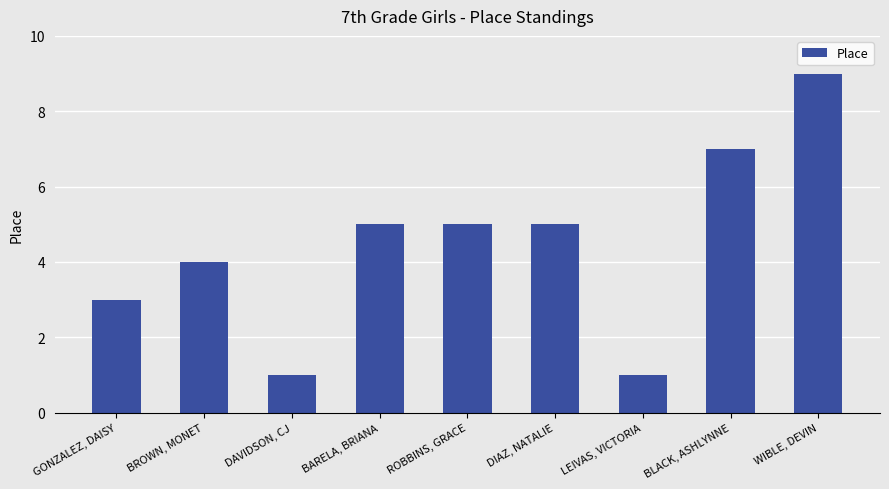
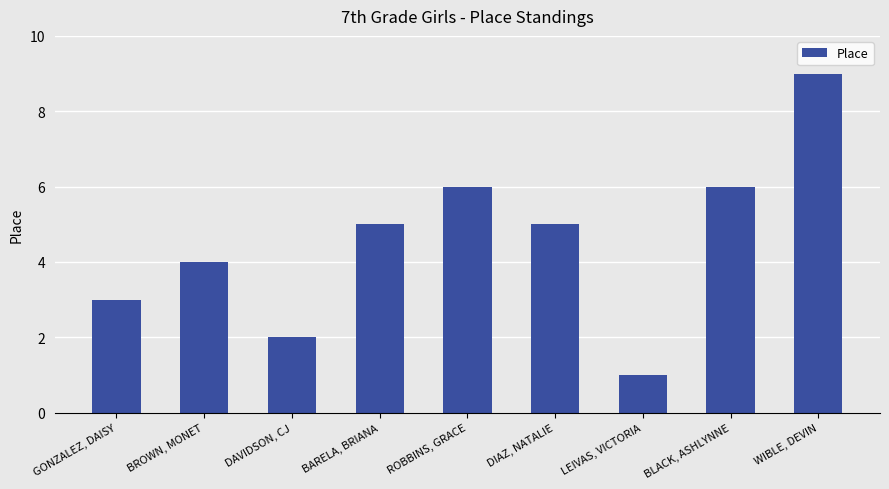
DAVIDSON, CJ: 1 -> 2
ROBBINS, GRACE: 5 -> 6
BLACK, ASHLYNNE: 7 -> 6
